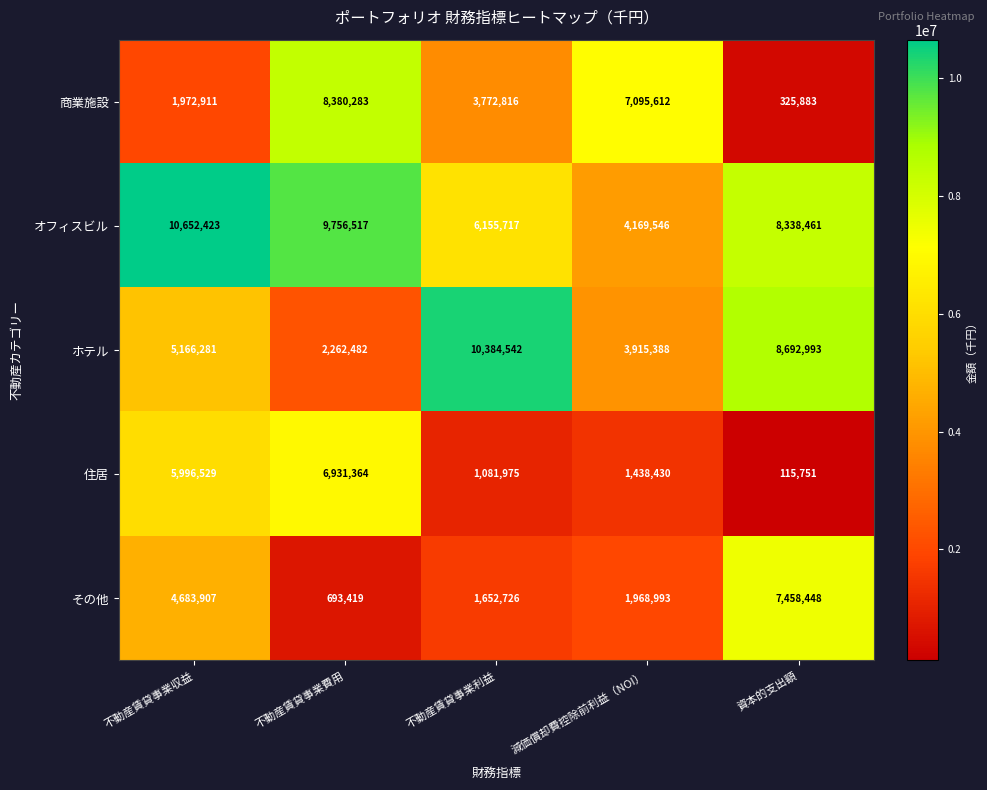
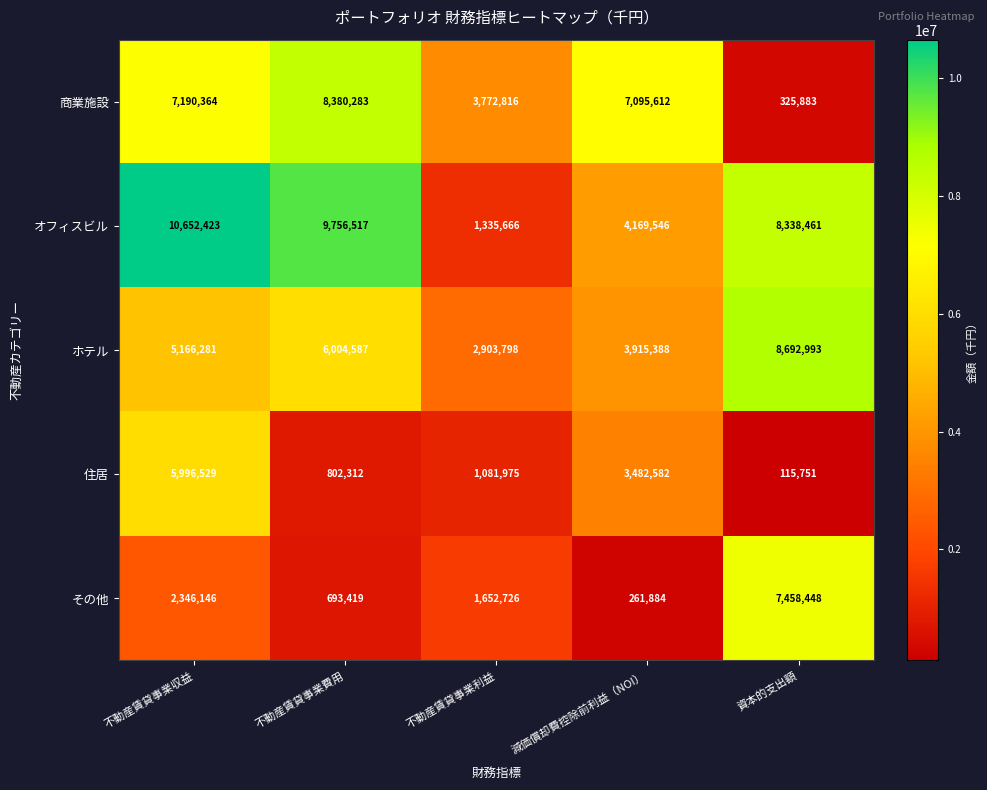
商業施設, 不動産賃貸事業収益: 1,972,911 -> 7,190,364
オフィスビル, 不動産賃貸事業利益: 6,155,717 -> 1,335,666
ホテル, 不動産賃貸事業費用: 2,262,482 -> 6,004,587
ホテル, 不動産賃貸事業利益: 10,384,542 -> 2,903,798
住居, 不動産賃貸事業費用: 6,931,364 -> 802,312
住居, 減価償却費控除前利益（NOI）: 1,438,430 -> 3,482,582
その他, 不動産賃貸事業収益: 4,683,907 -> 2,346,146
その他, 減価償却費控除前利益（NOI）: 1,968,993 -> 261,884
